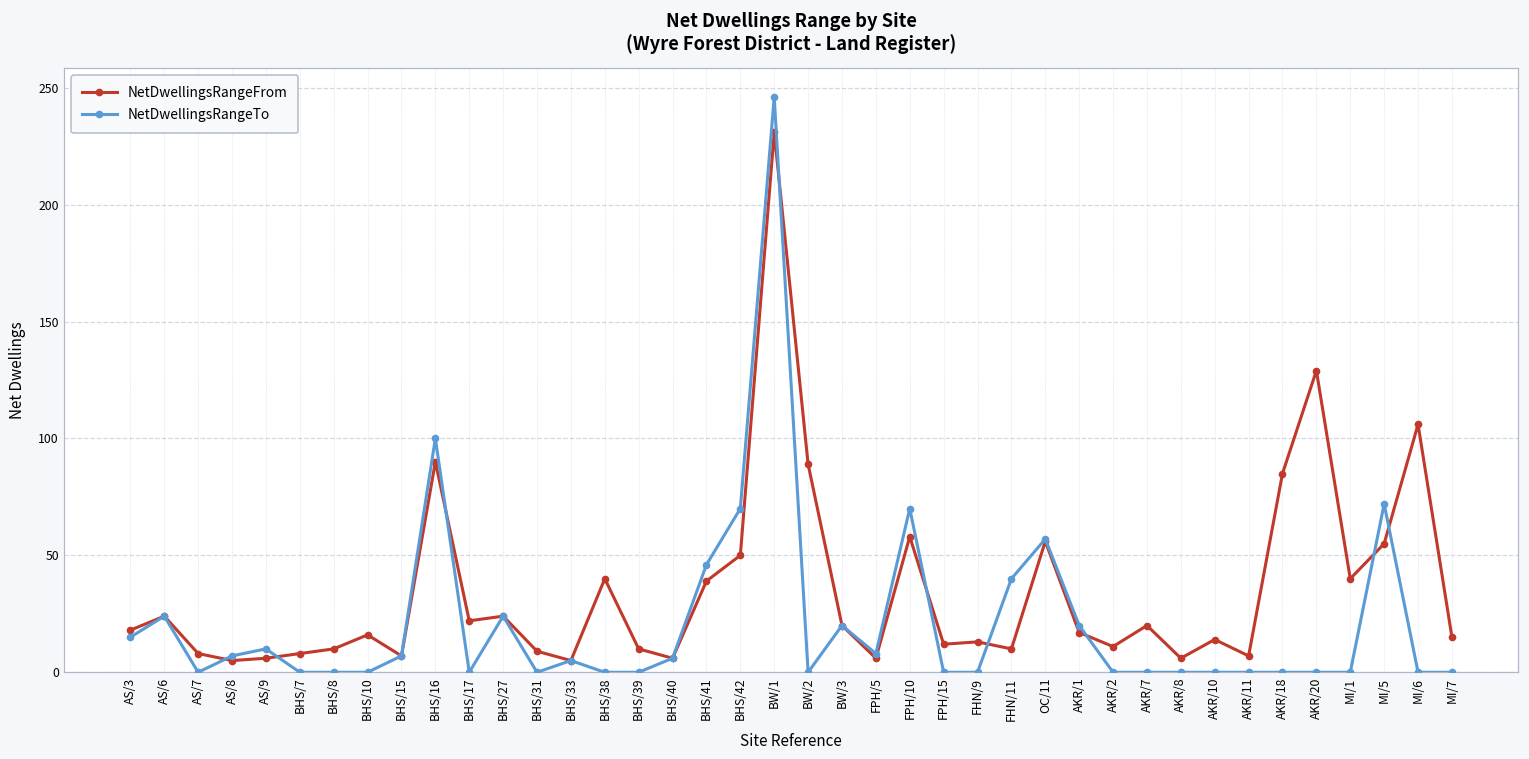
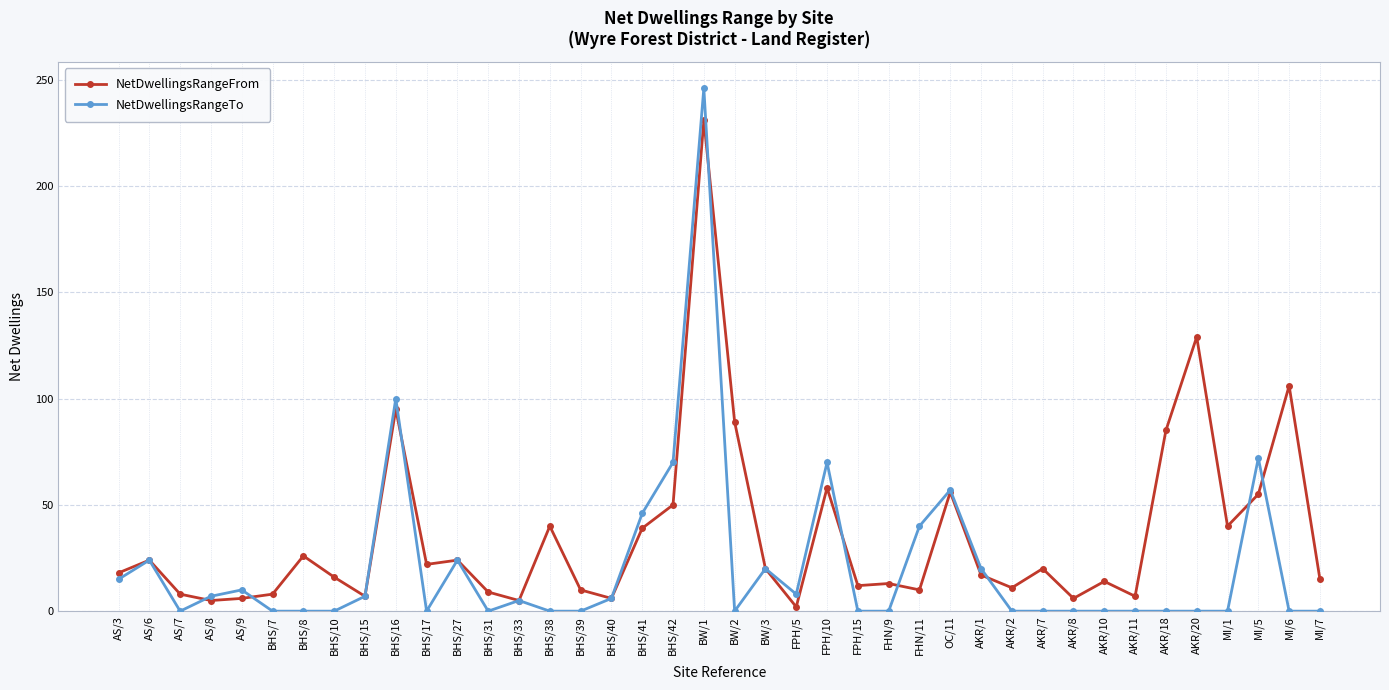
NetDwellingsRangeFrom, BHS/8: 10 -> 26
NetDwellingsRangeFrom, BHS/16: 90 -> 95
NetDwellingsRangeFrom, FPH/5: 6 -> 2
